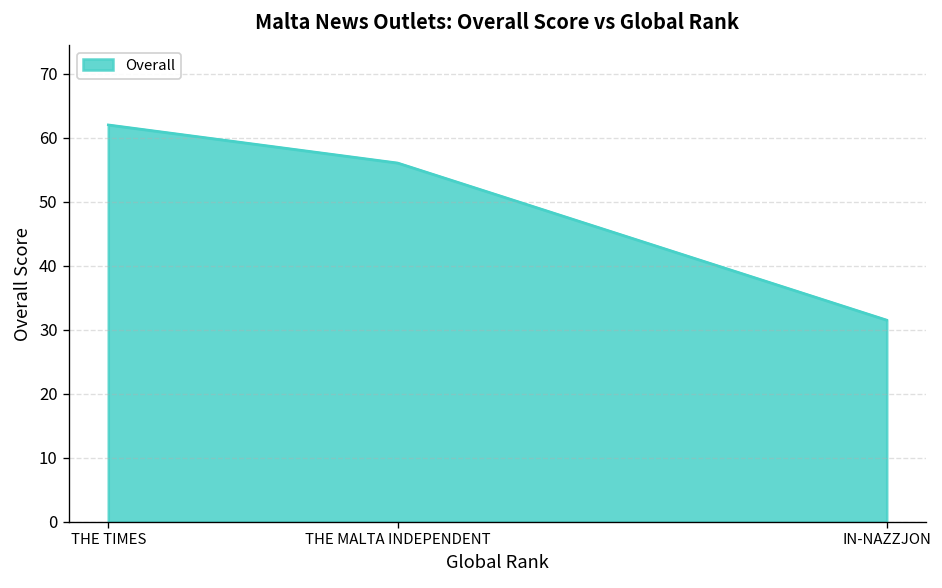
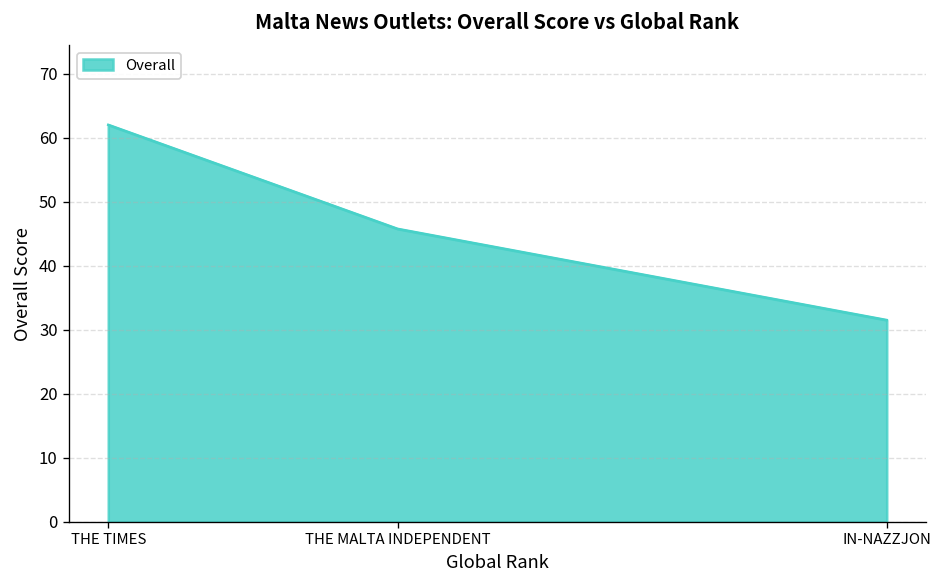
THE MALTA INDEPENDENT: 56 -> 46
